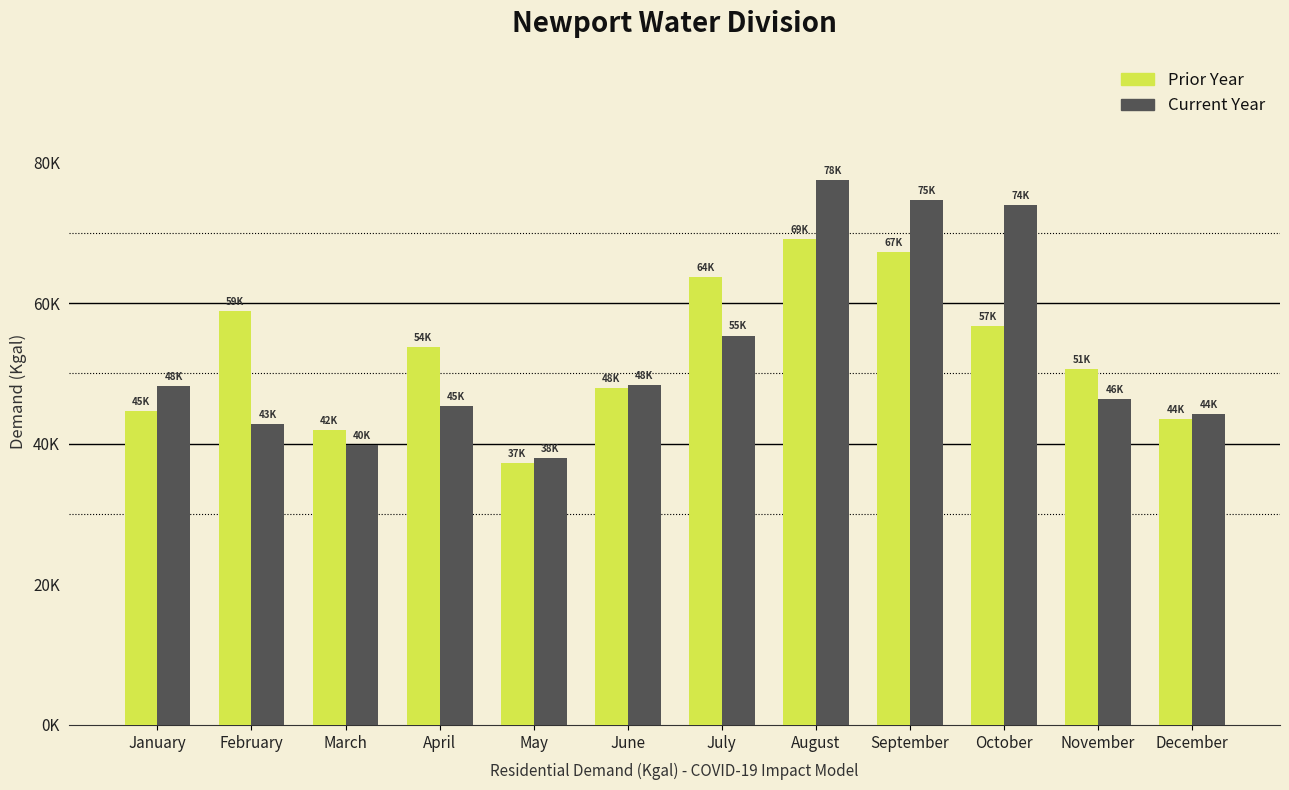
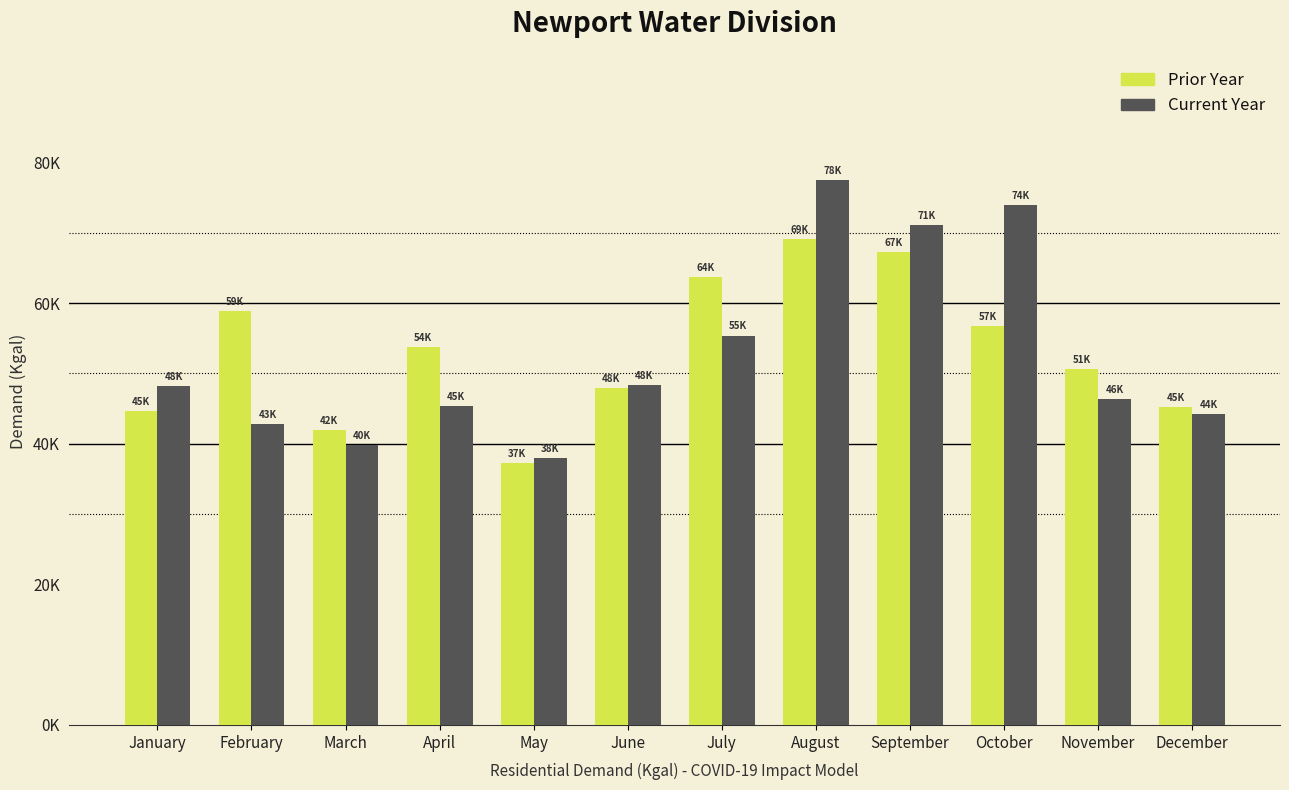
Current Year, September: 75K -> 71K
Prior Year, December: 44K -> 45K
